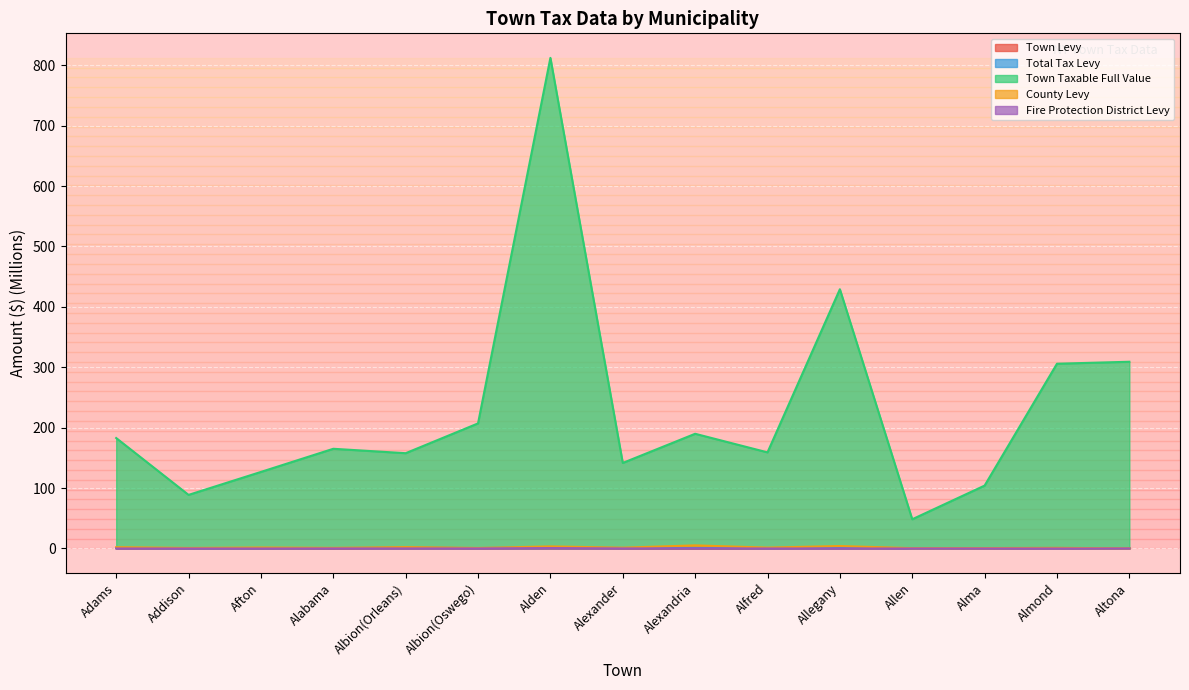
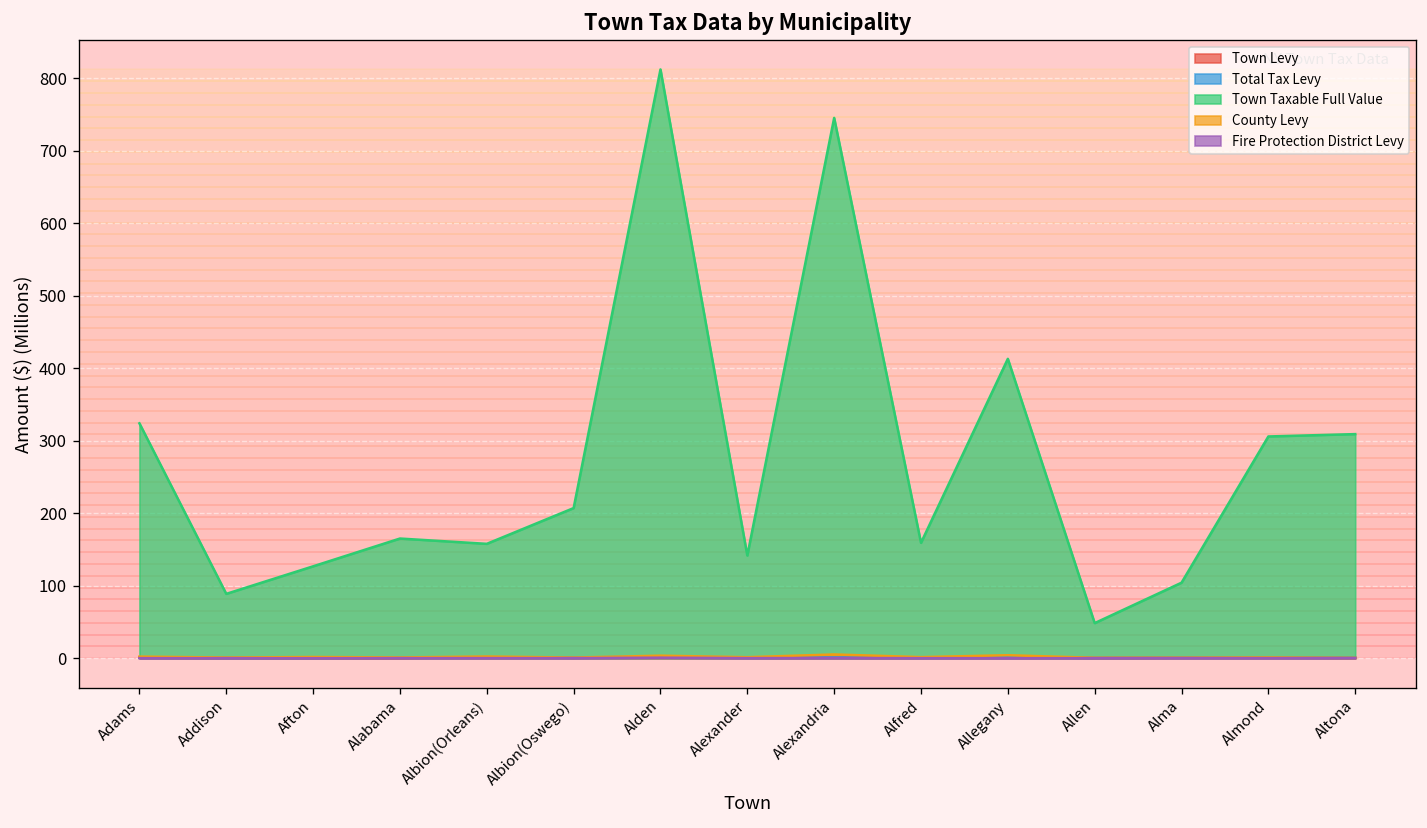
Town Taxable Full Value, Adams: 180 -> 320
Town Taxable Full Value, Alexandria: 190 -> 750
Town Taxable Full Value, Allegany: 430 -> 410
